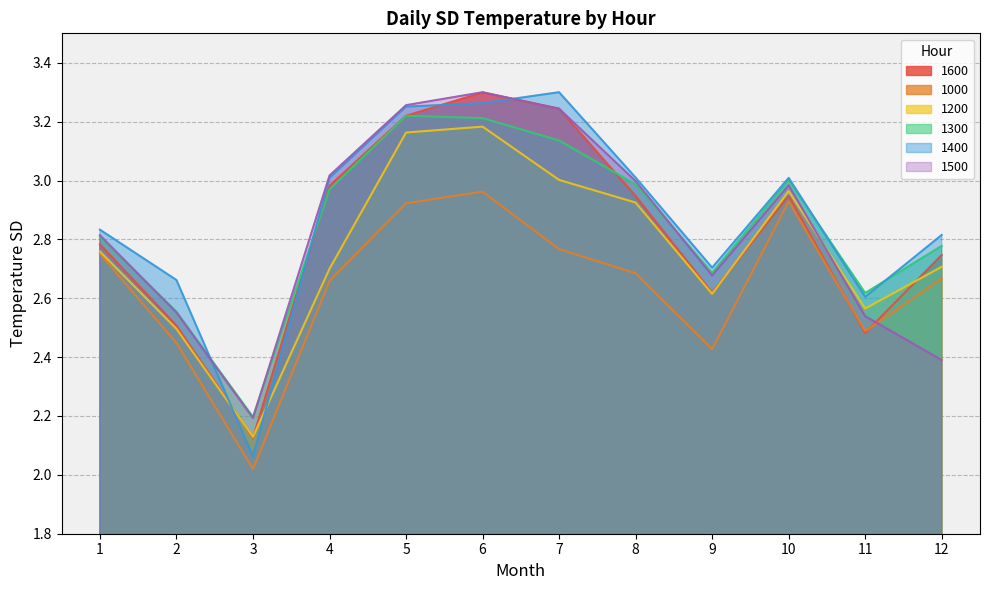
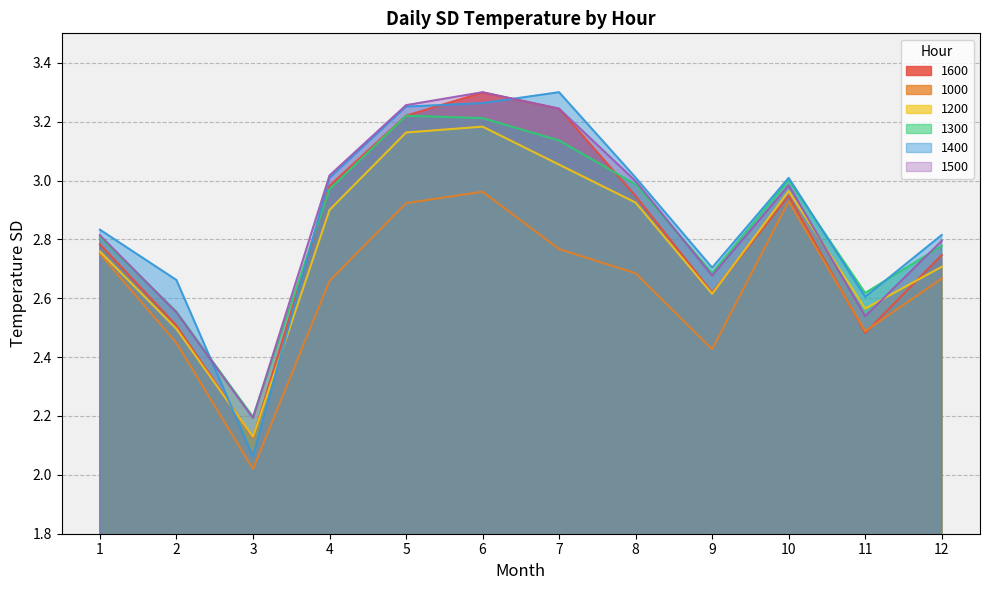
1200, 4: 2.7 -> 2.9
1200, 7: 3.00 -> 3.05
1500, 12: 2.39 -> 2.80
